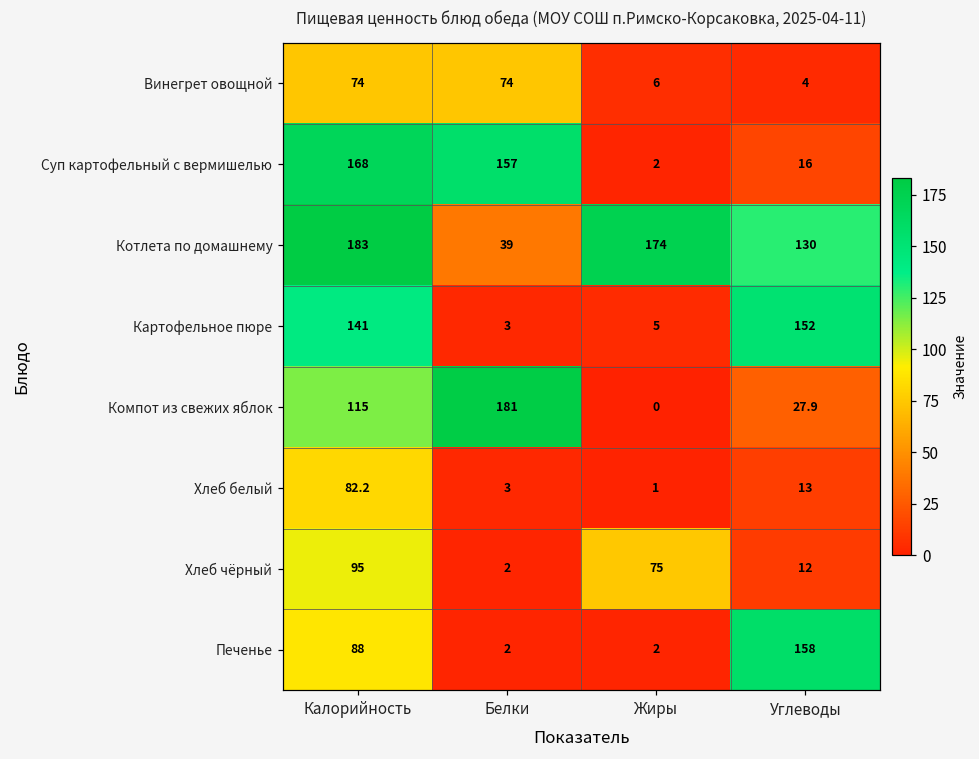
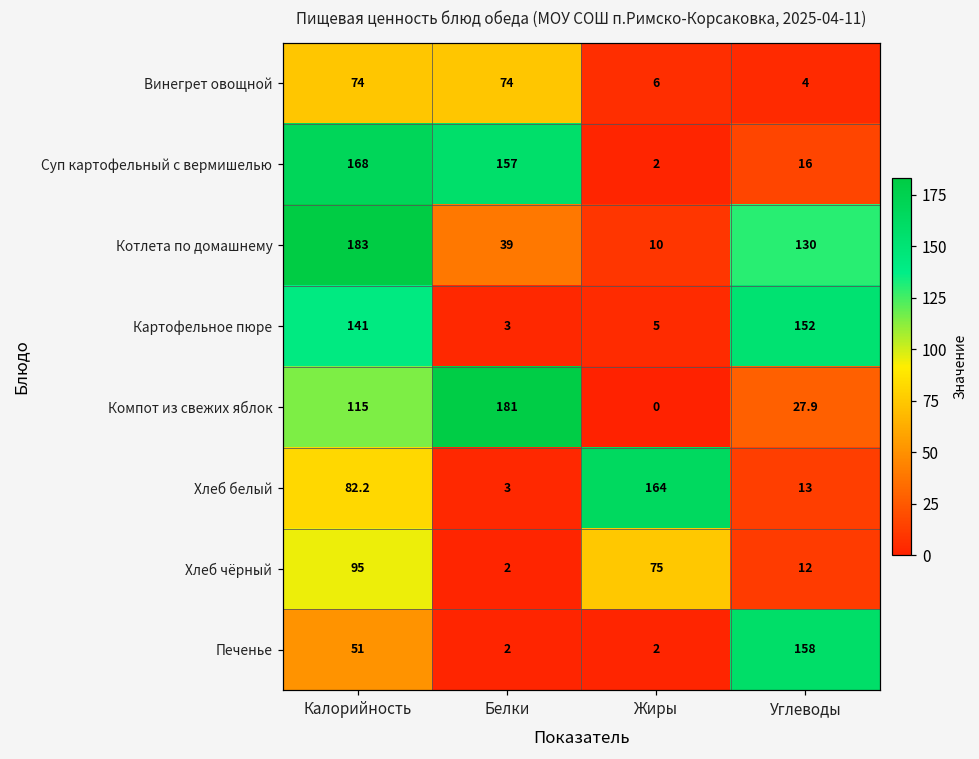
Котлета по домашнему, Жиры: 174 -> 10
Хлеб белый, Жиры: 1 -> 164
Печенье, Калорийность: 88 -> 51
